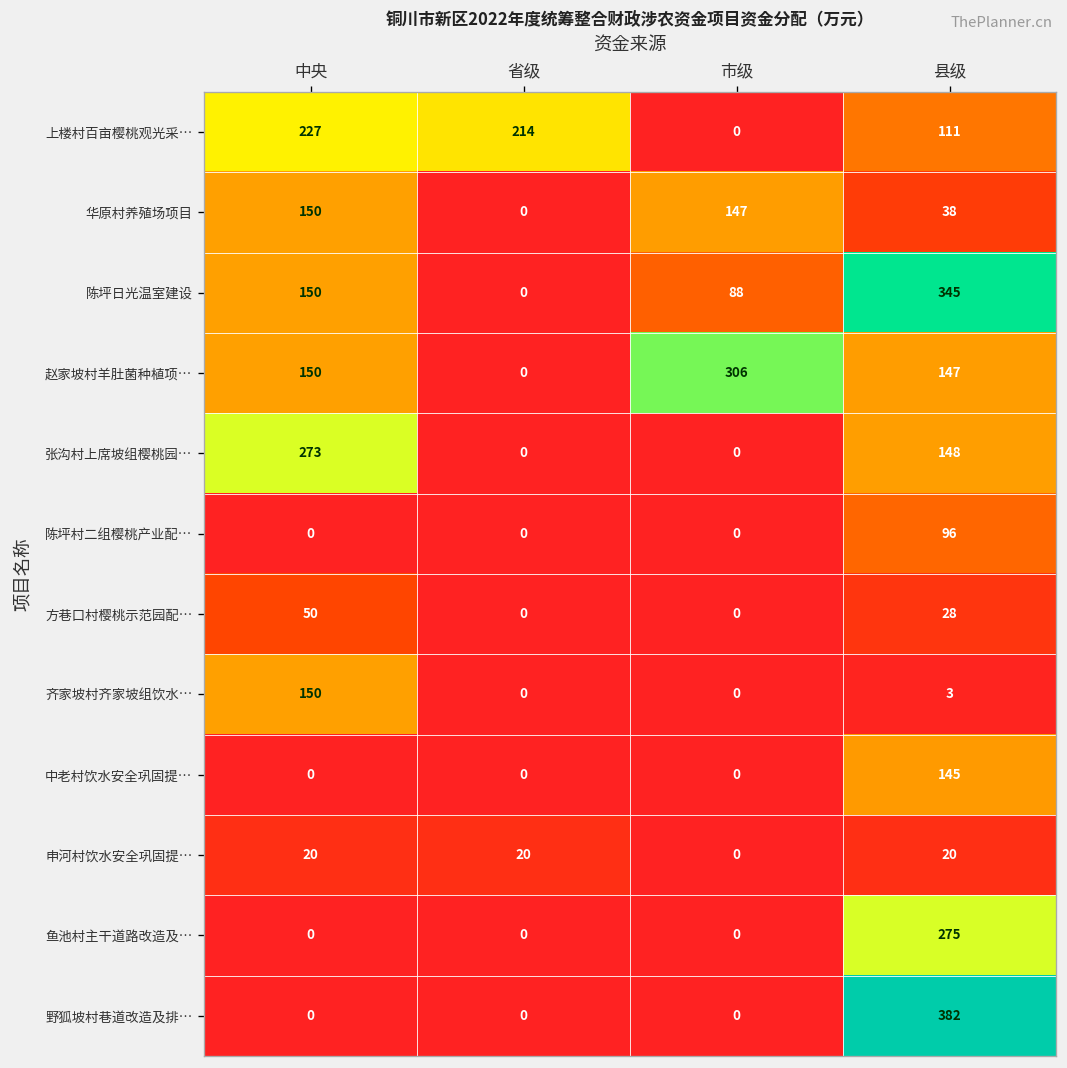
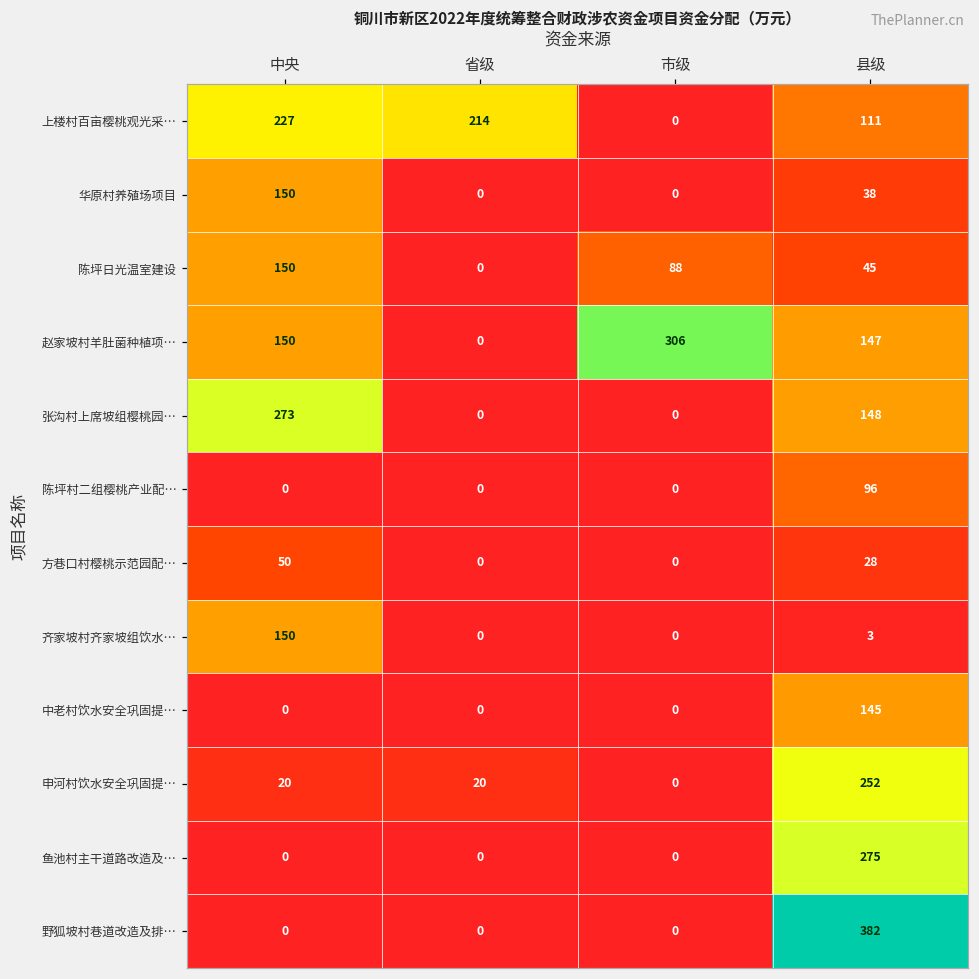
华原村养殖场项目, 市级: 147 -> 0
陈坪日光温室建设, 县级: 345 -> 45
申河村饮水安全巩固提…, 县级: 20 -> 252
